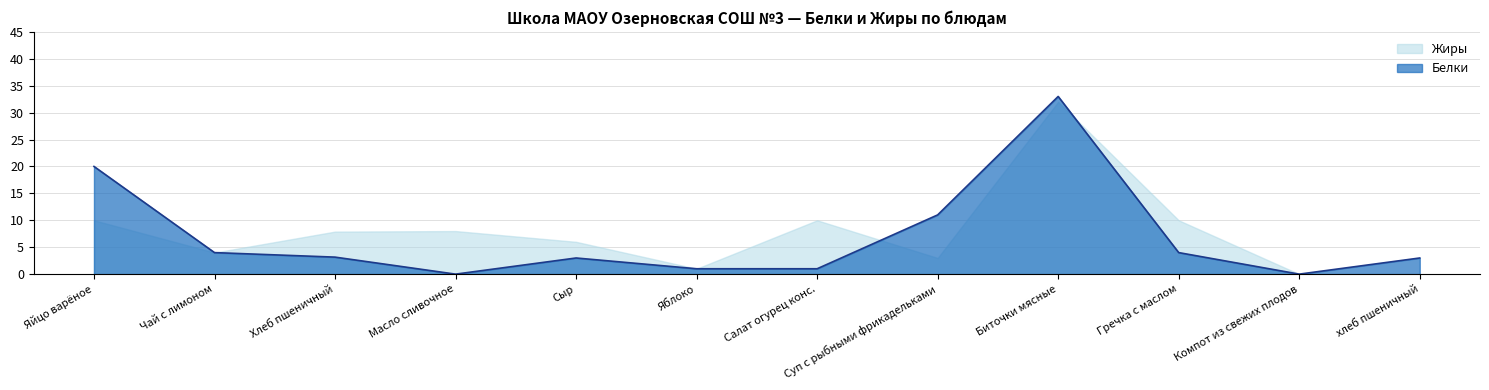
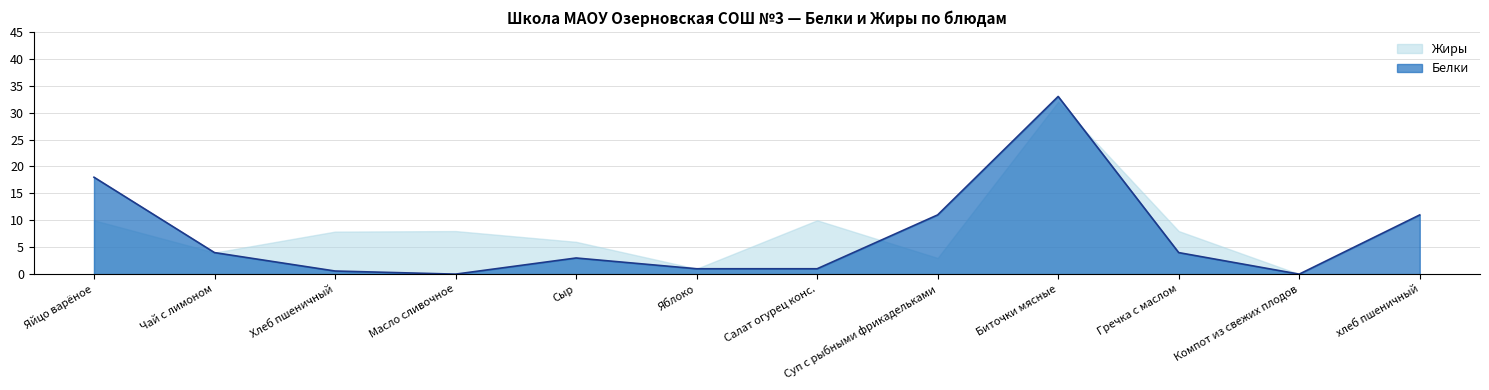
Белки, Яйцо варёное: 20 -> 18
Белки, Хлеб пшеничный: 3 -> 1
Жиры, Гречка с маслом: 10 -> 8
Белки, хлеб пшеничный: 3 -> 11
